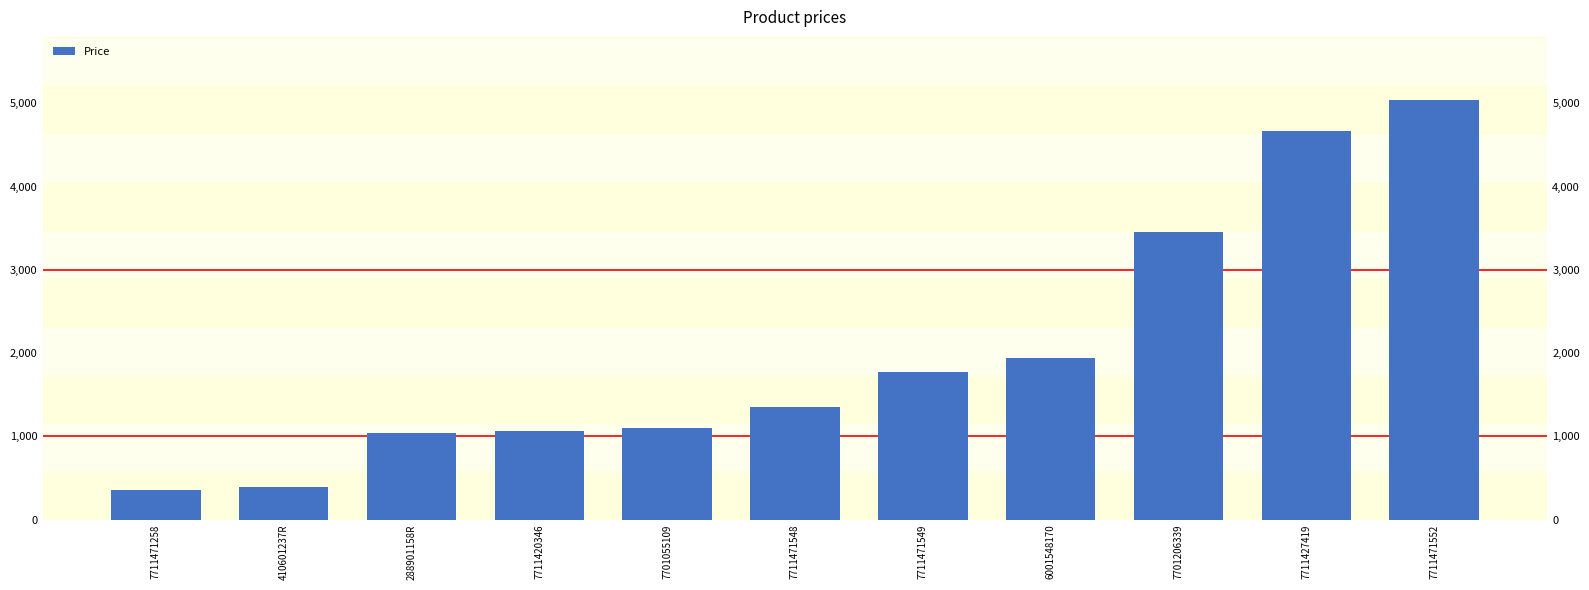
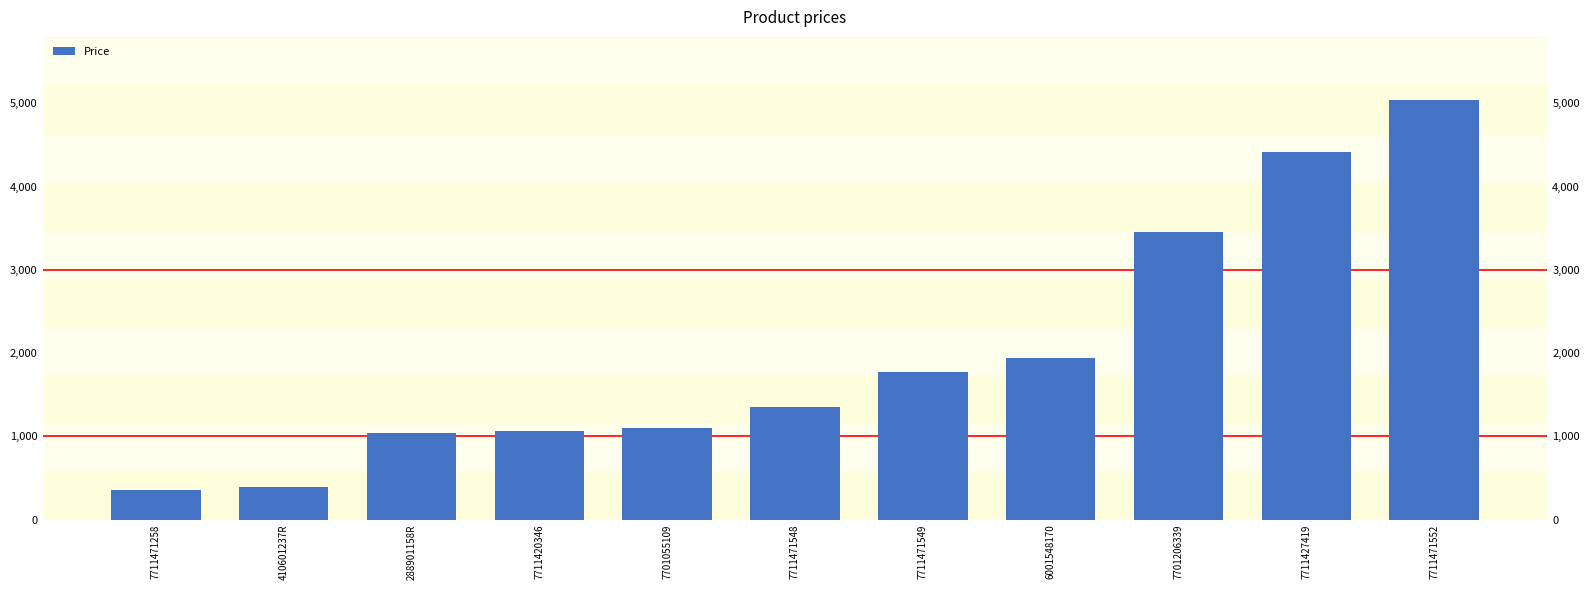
7711427419: 4,700 -> 4,400
